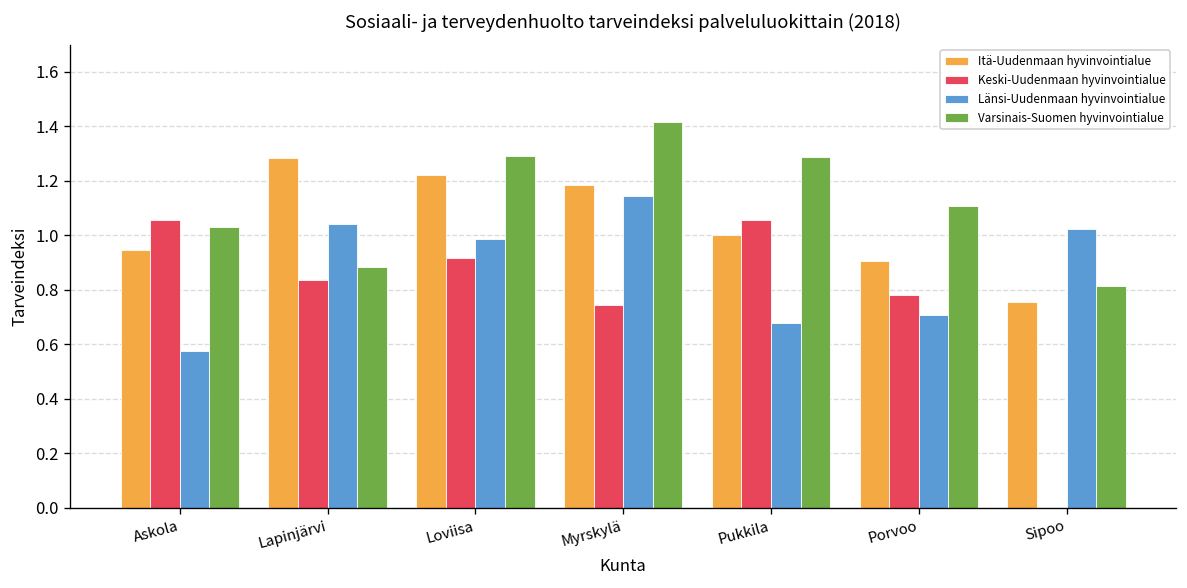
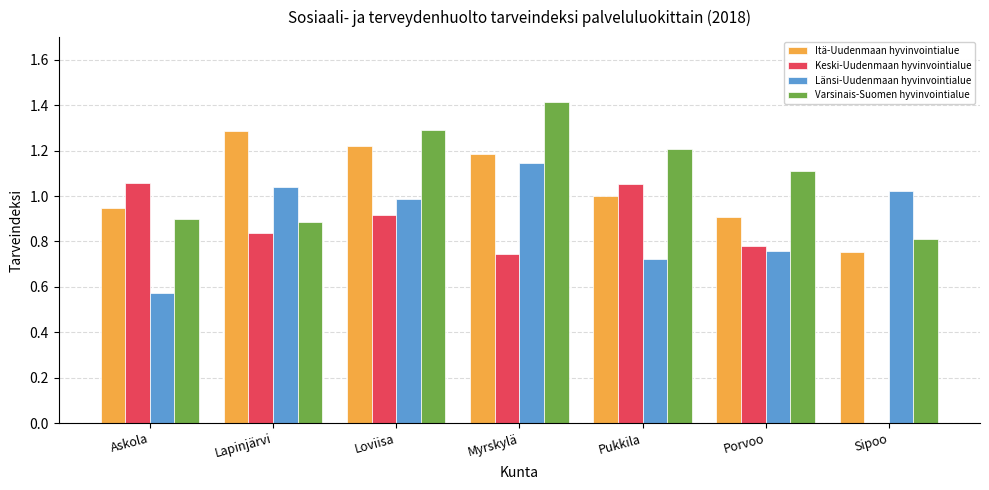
Varsinais-Suomen hyvinvointialue, Askola: 1.03 -> 0.90
Länsi-Uudenmaan hyvinvointialue, Pukkila: 0.68 -> 0.72
Varsinais-Suomen hyvinvointialue, Pukkila: 1.29 -> 1.21
Länsi-Uudenmaan hyvinvointialue, Porvoo: 0.71 -> 0.76
